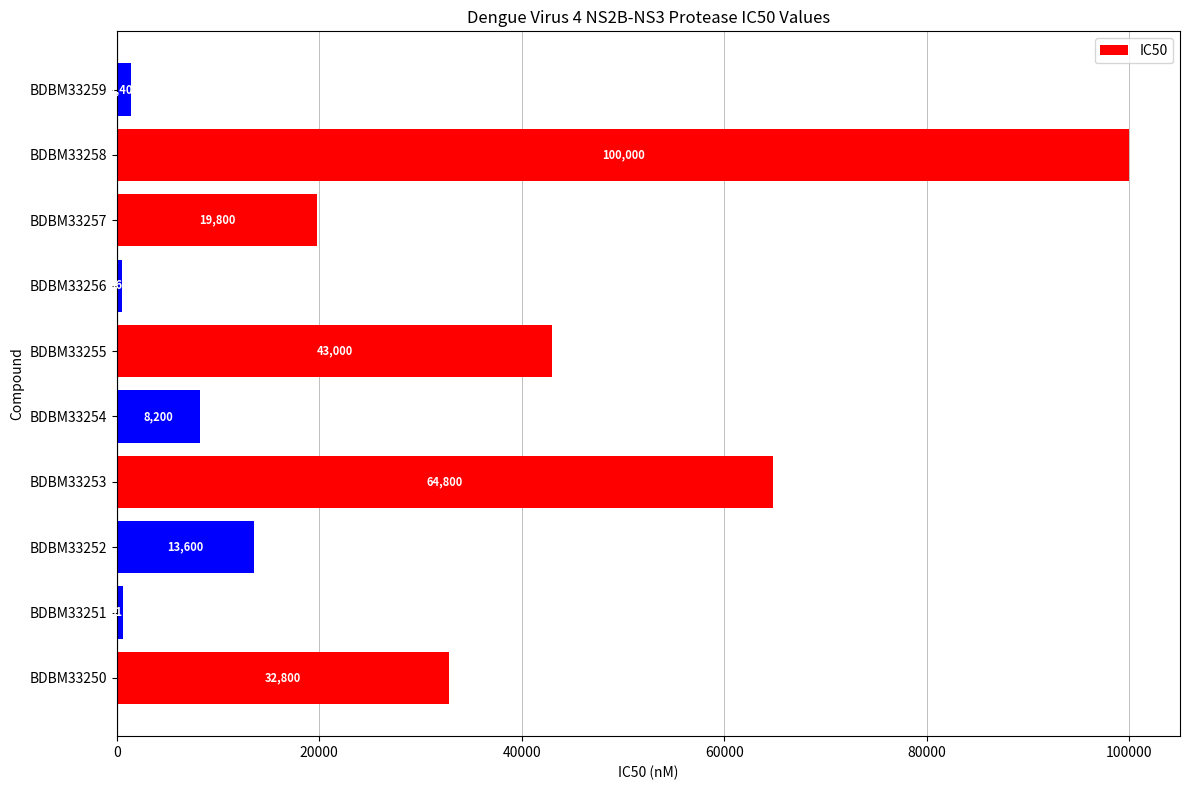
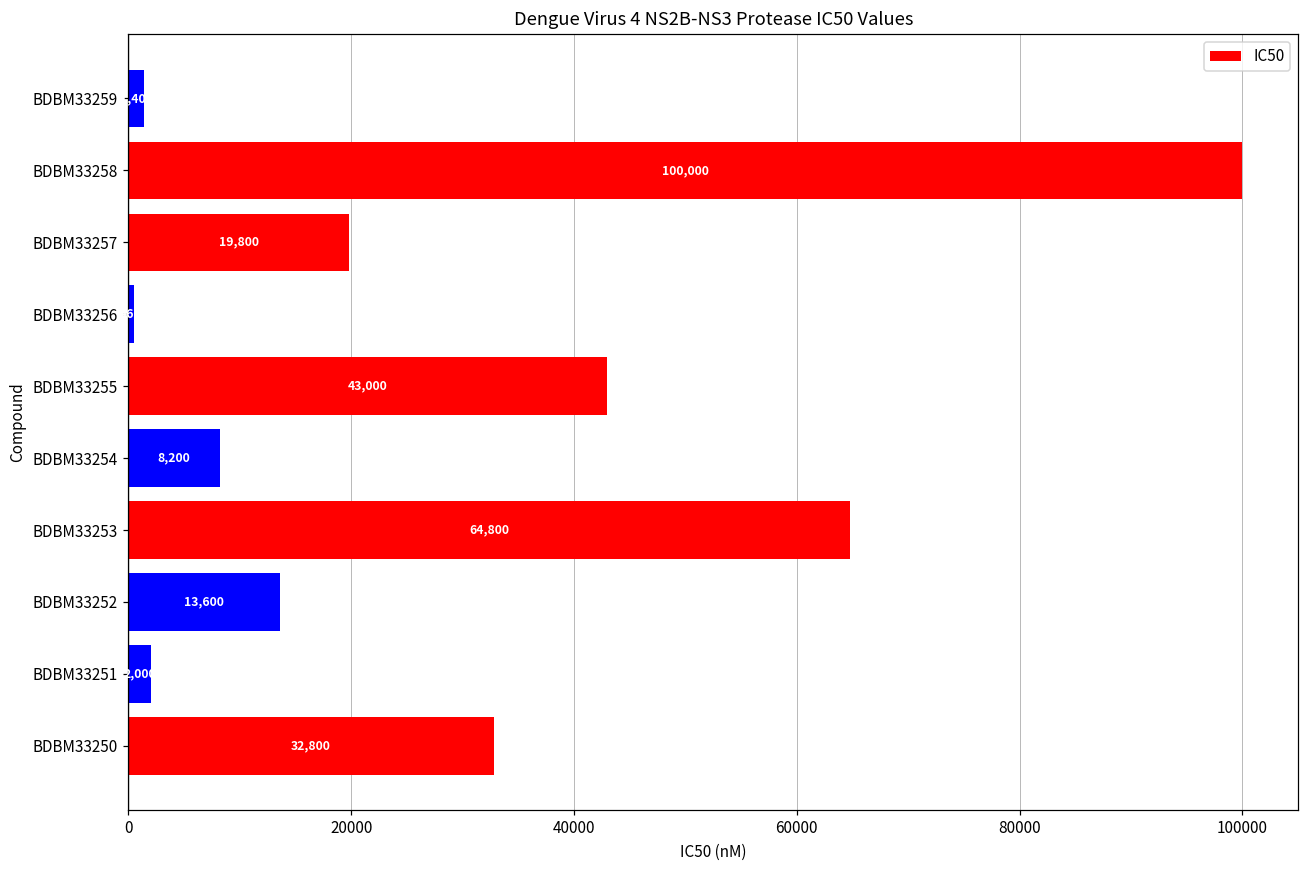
BDBM33251: 600 -> 2000
